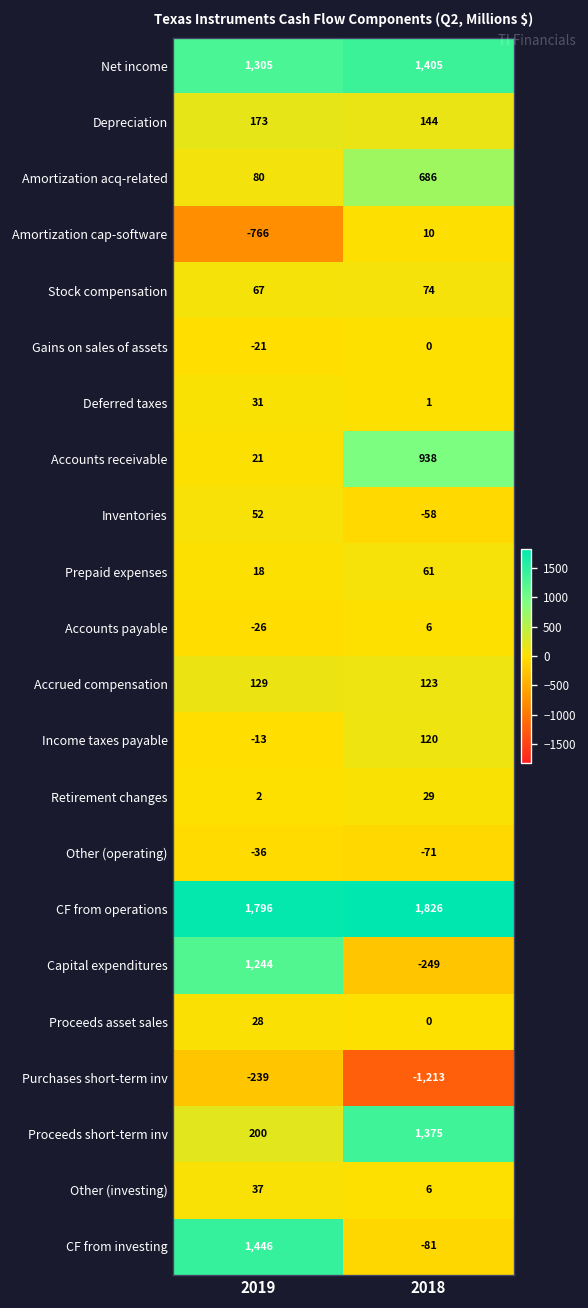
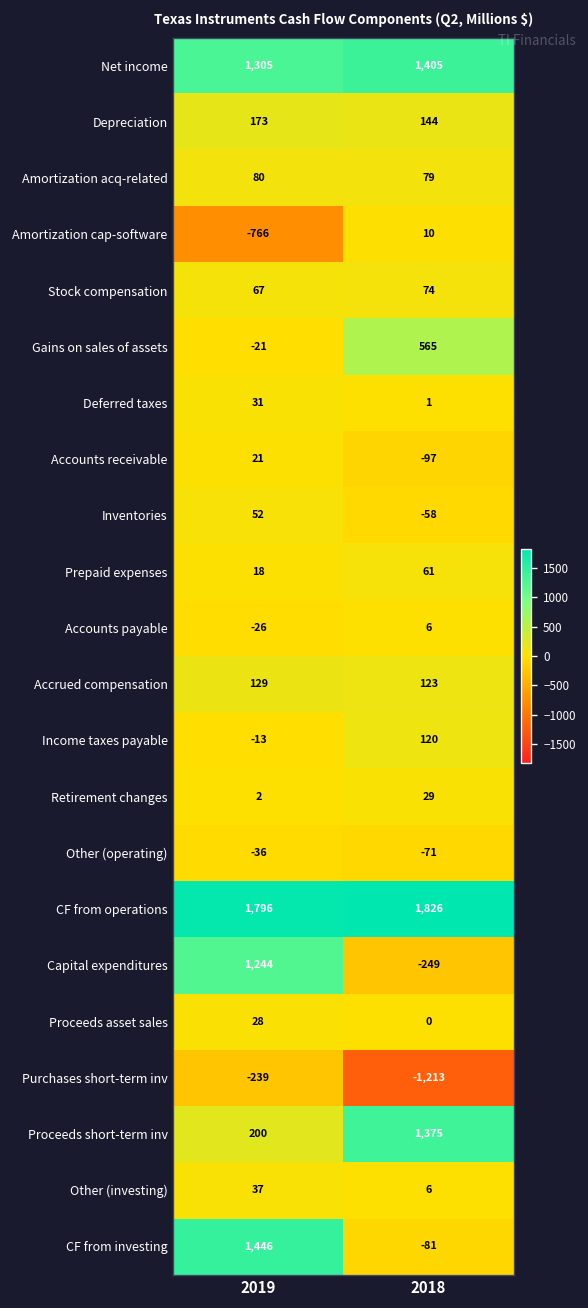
Amortization acq-related, 2018: 686 -> 79
Gains on sales of assets, 2018: 0 -> 565
Accounts receivable, 2018: 938 -> -97
